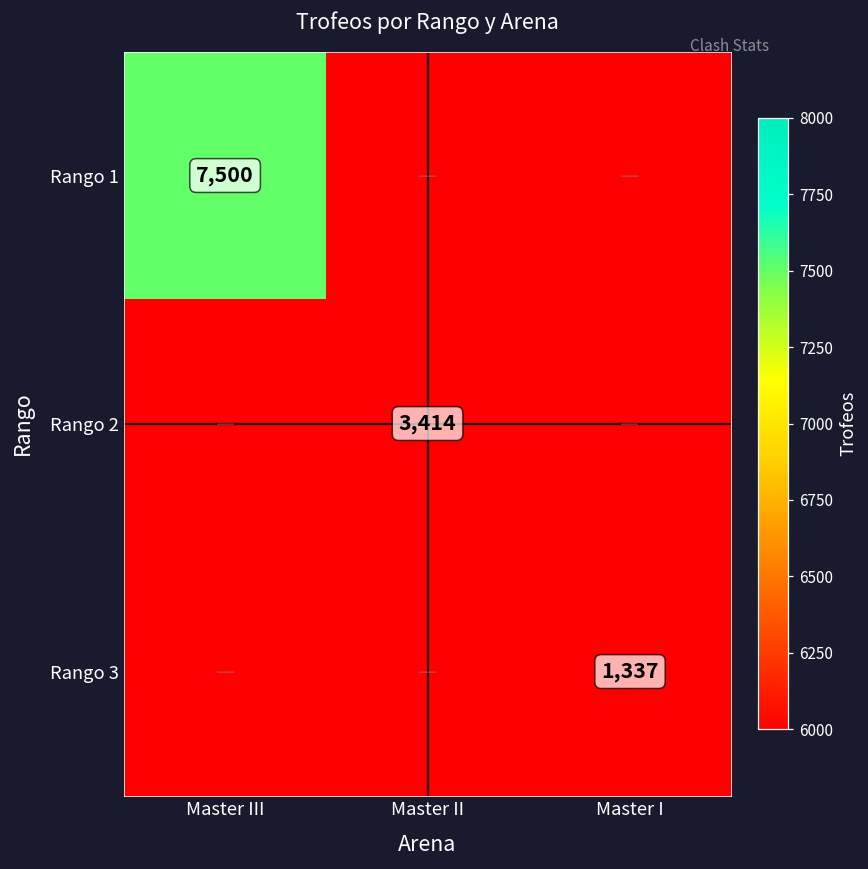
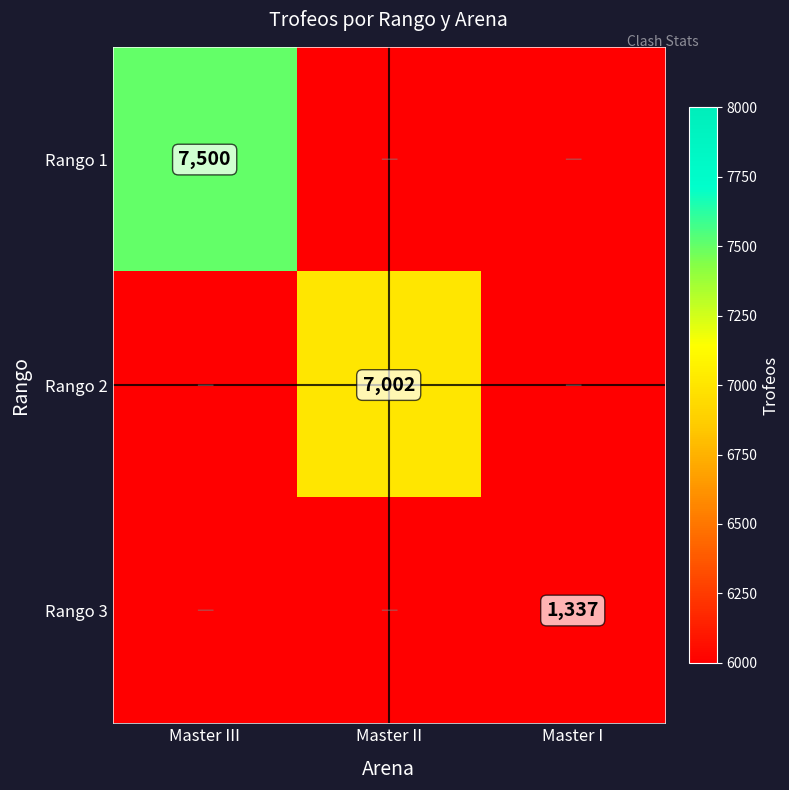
Rango 2, Master II: 3,414 -> 7,002
